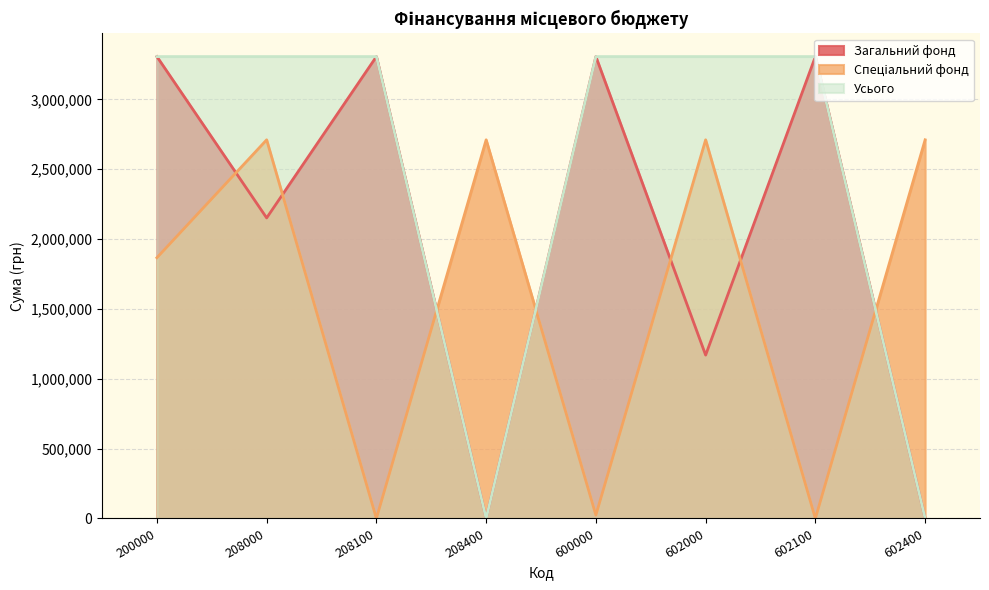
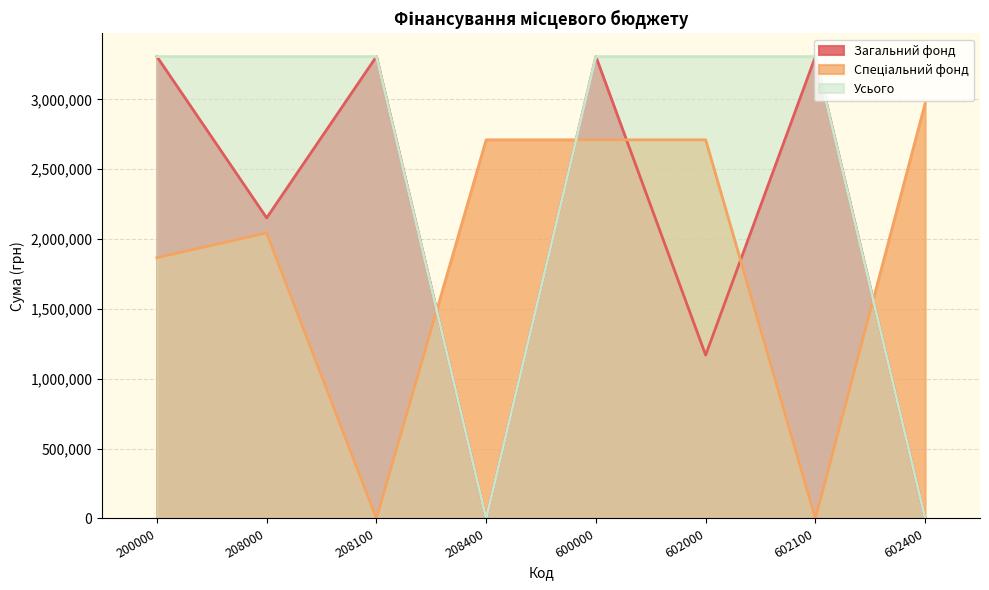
Спеціальний фонд, 208000: 2,710,000 -> 2,040,000
Спеціальний фонд, 600000: 20,000 -> 2,710,000
Спеціальний фонд, 602400: 2,710,000 -> 2,970,000
